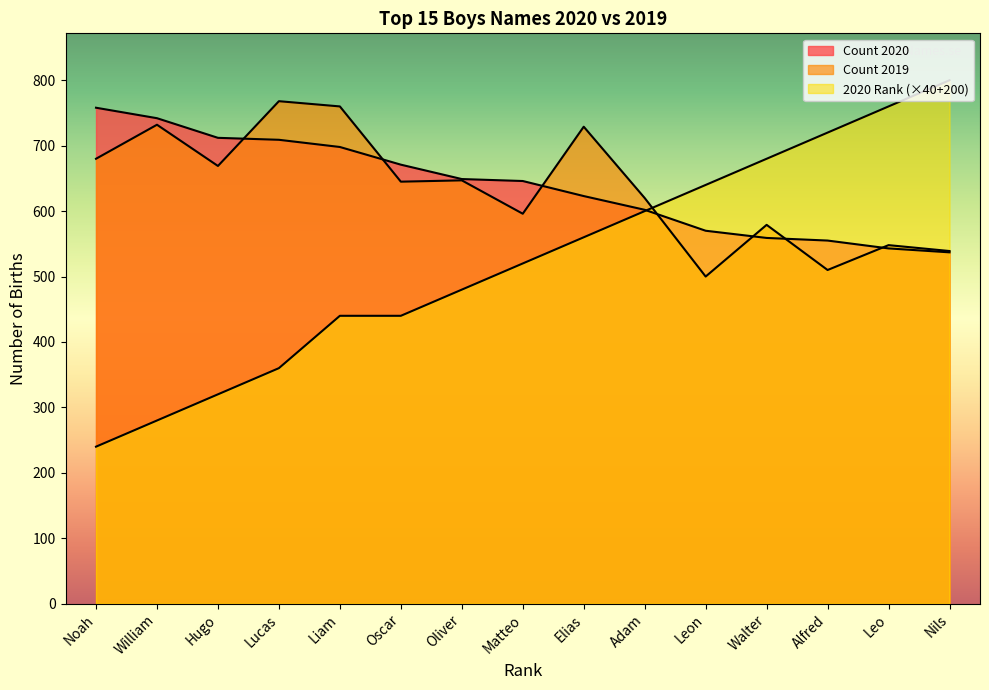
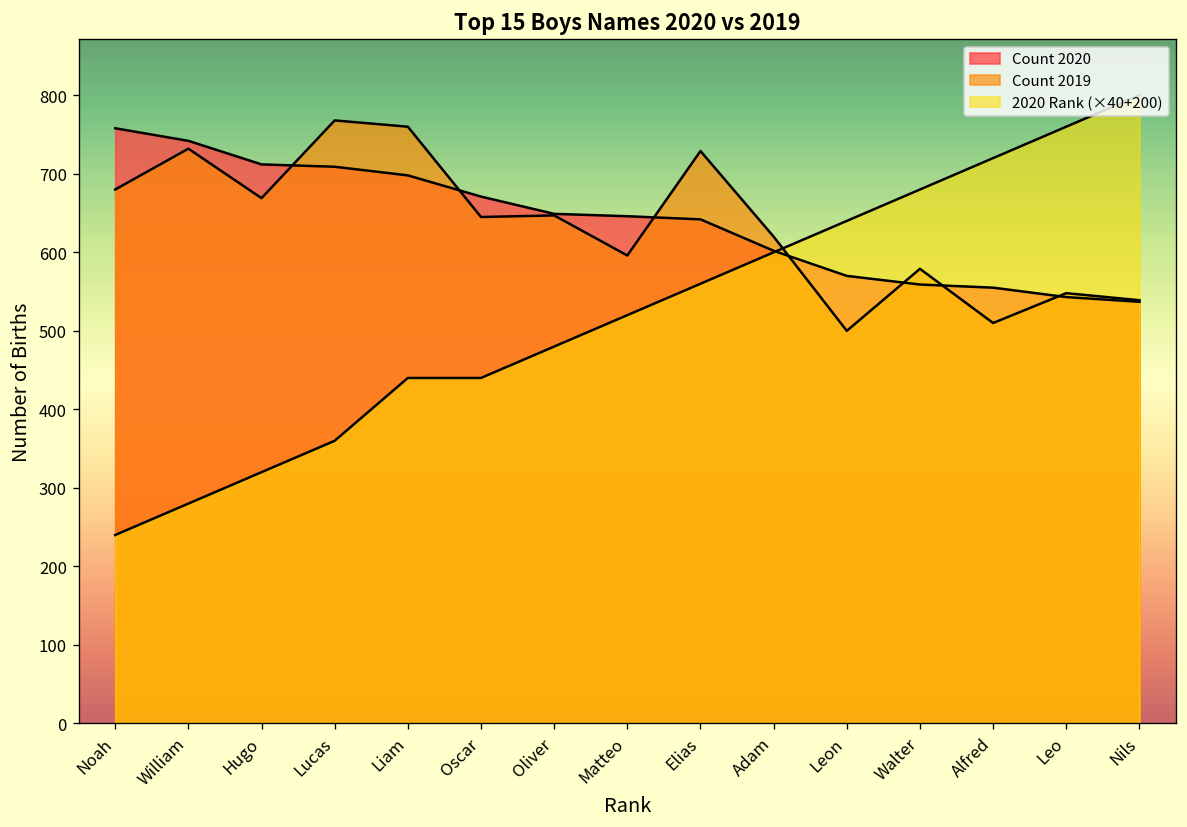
Count 2020, Elias: 620 -> 640
